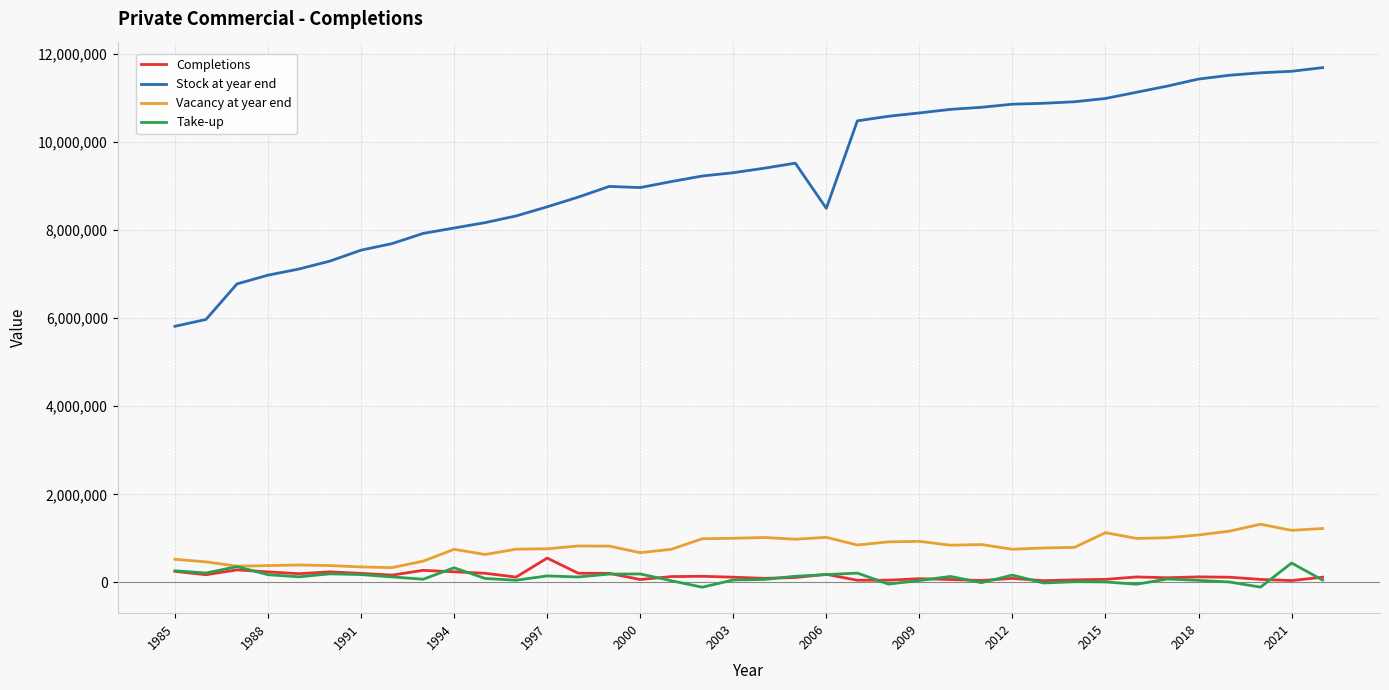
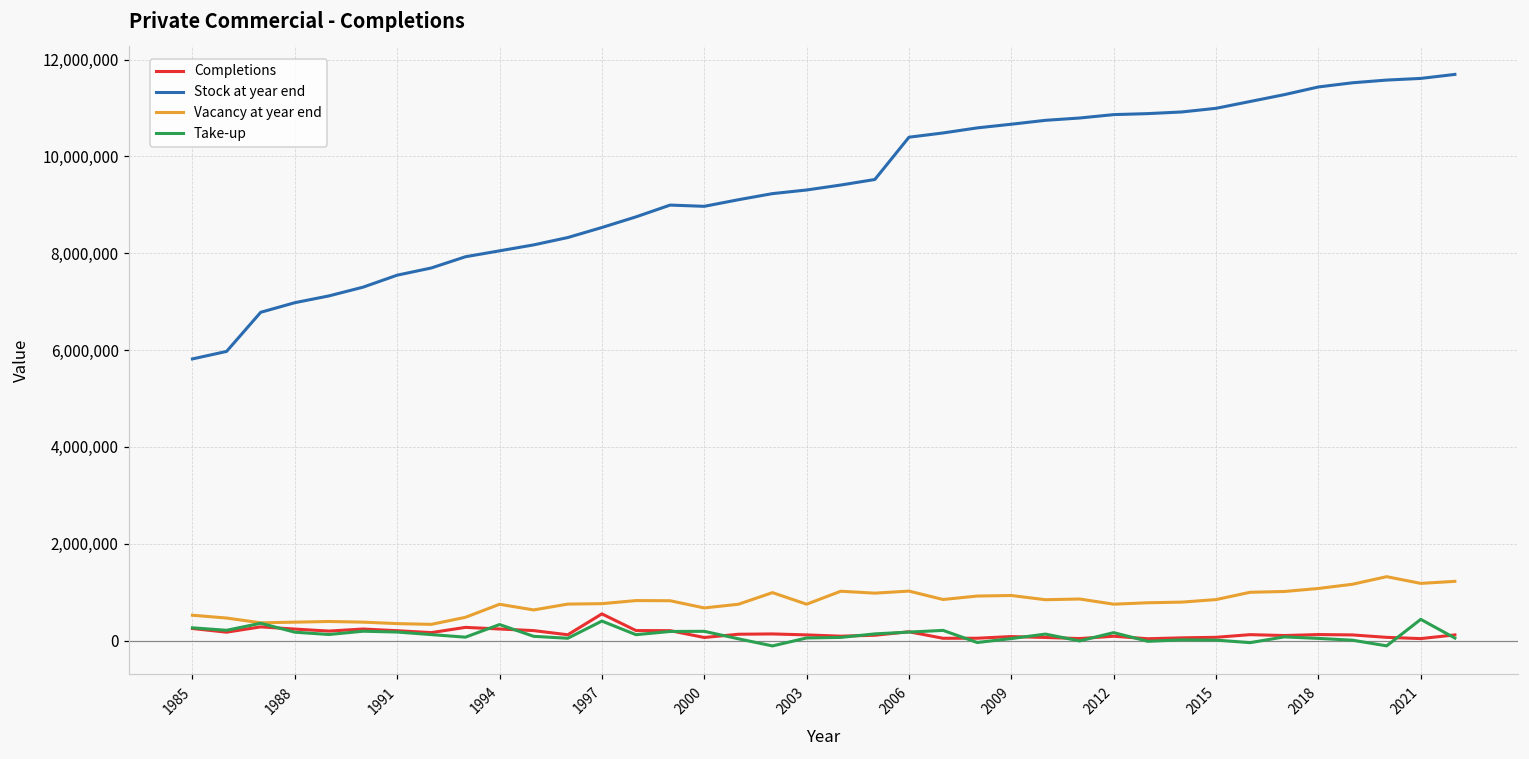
Take-up, 1997: 100,000 -> 400,000
Vacancy at year end, 2003: 1,000,000 -> 800,000
Stock at year end, 2006: 8,500,000 -> 10,400,000
Vacancy at year end, 2015: 1,100,000 -> 800,000
